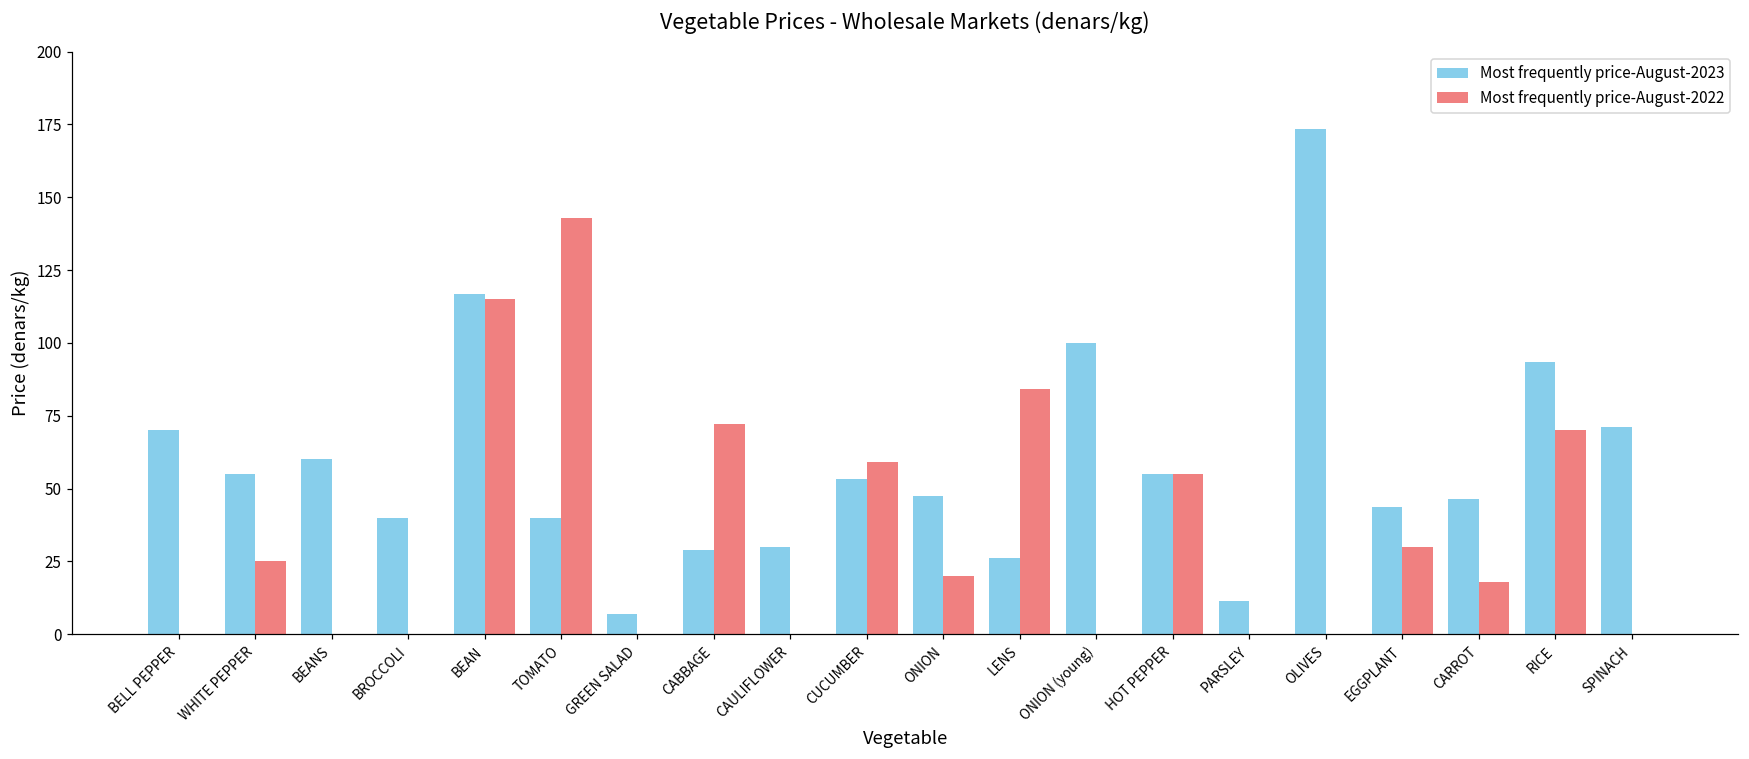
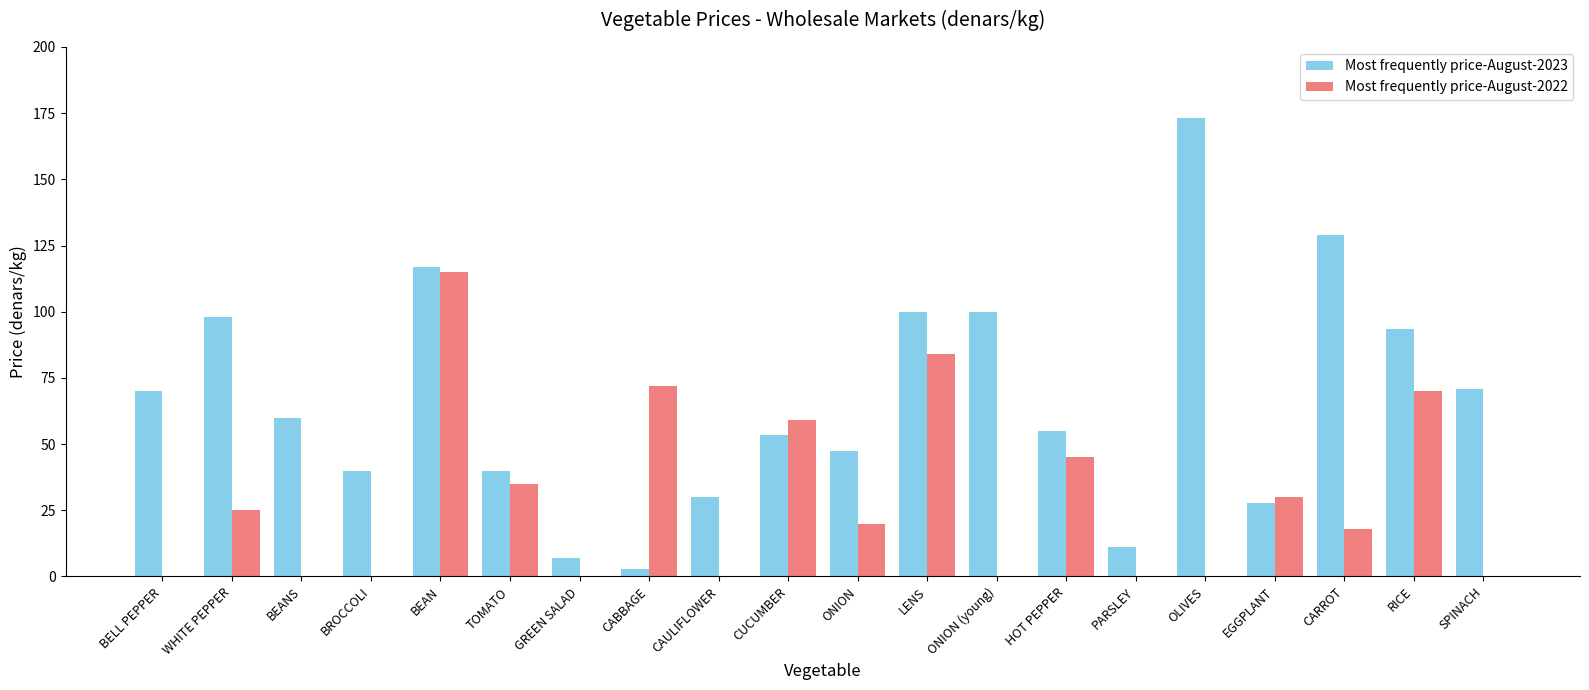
Most frequently price-August-2023, WHITE PEPPER: 55 -> 98
Most frequently price-August-2022, TOMATO: 143 -> 35
Most frequently price-August-2023, CABBAGE: 29 -> 3
Most frequently price-August-2023, LENS: 26 -> 100
Most frequently price-August-2022, HOT PEPPER: 55 -> 45
Most frequently price-August-2023, EGGPLANT: 44 -> 28
Most frequently price-August-2023, CARROT: 46 -> 129
